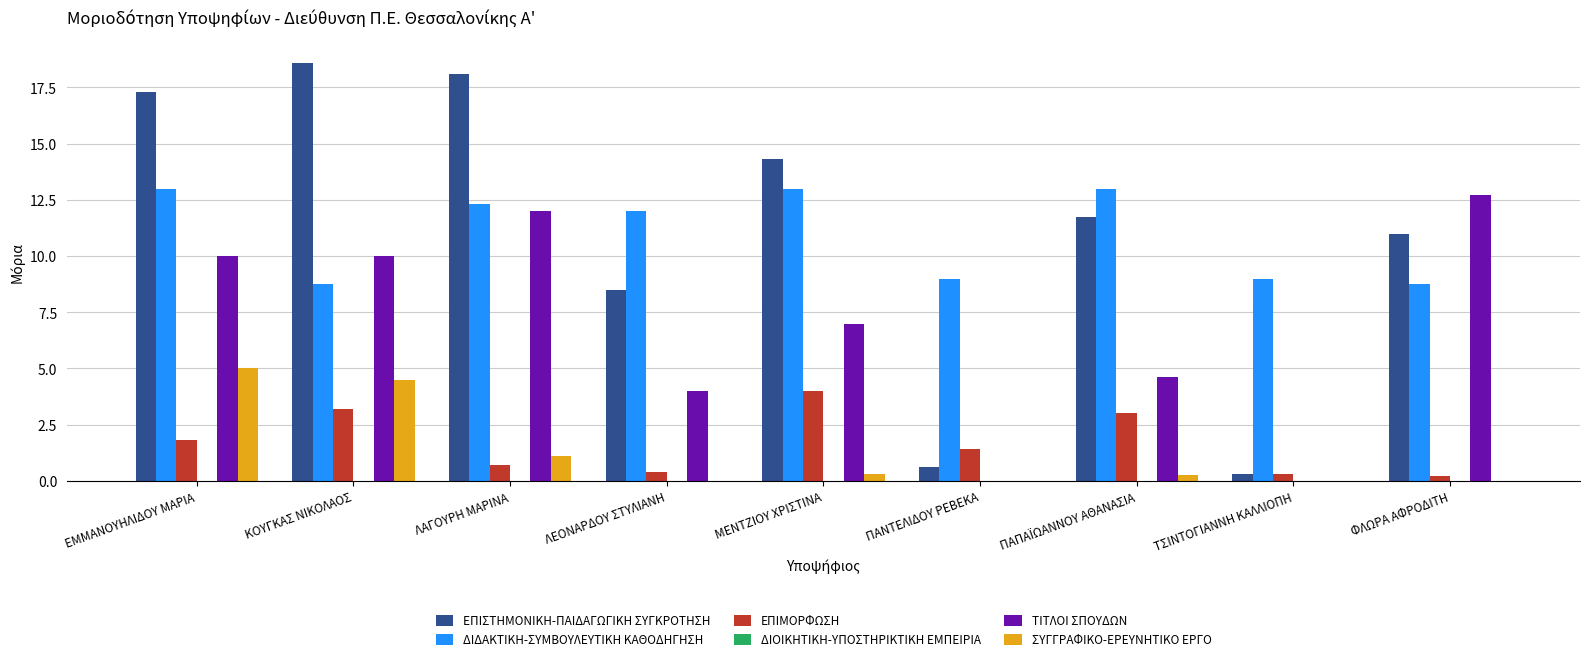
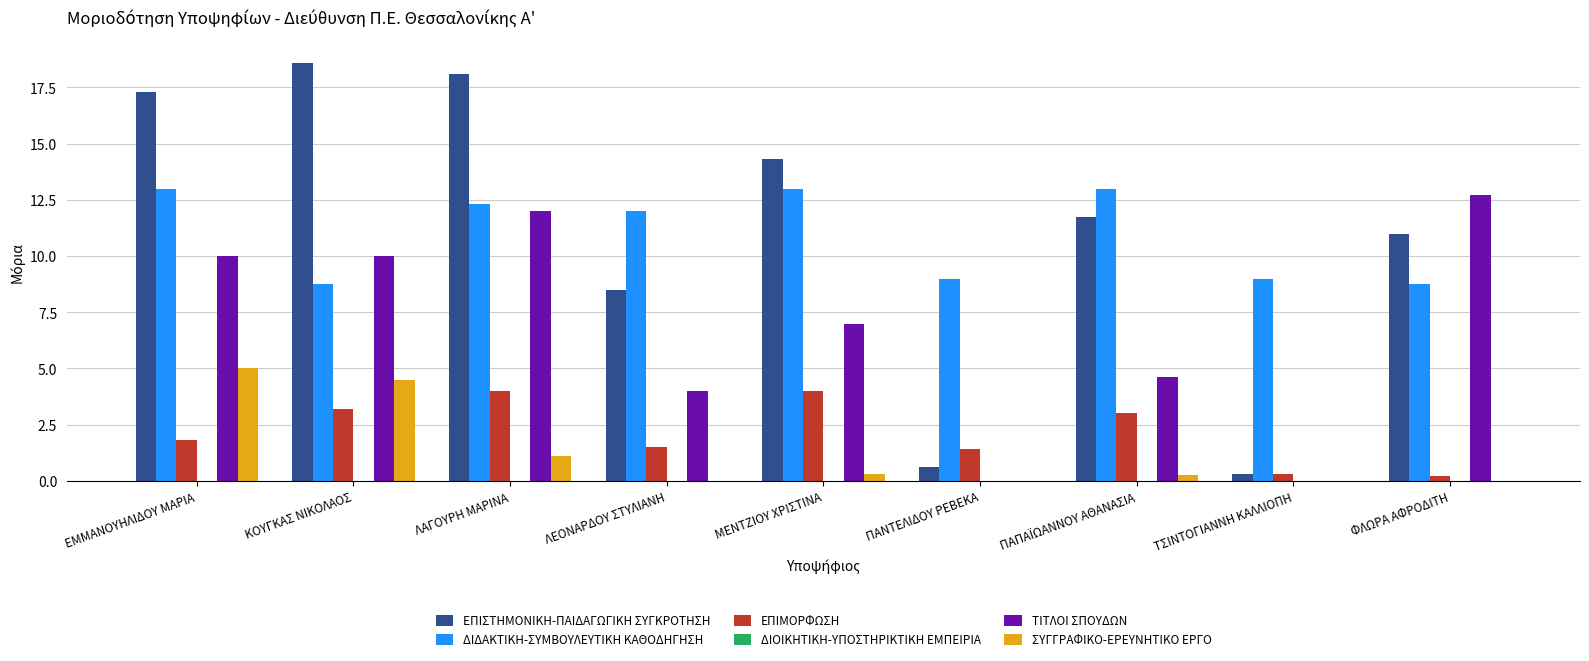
ΕΠΙΜΟΡΦΩΣΗ, ΛΑΓΟΥΡΗ ΜΑΡΙΝΑ: 0.7 -> 4.0
ΕΠΙΜΟΡΦΩΣΗ, ΛΕΟΝΑΡΔΟΥ ΣΤΥΛΙΑΝΗ: 0.4 -> 1.5
